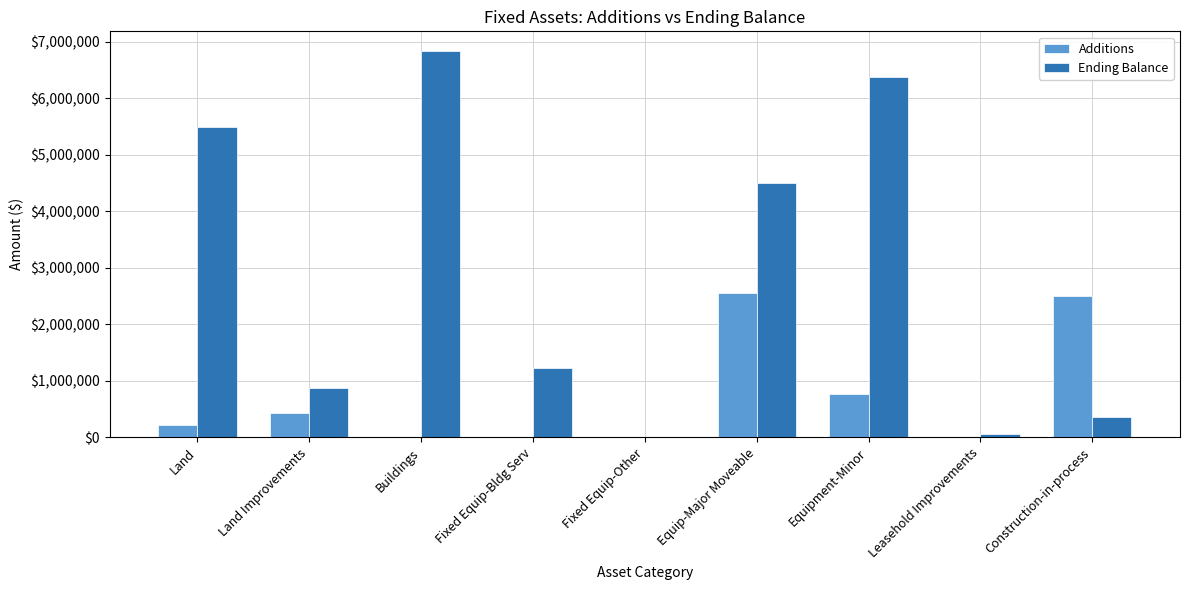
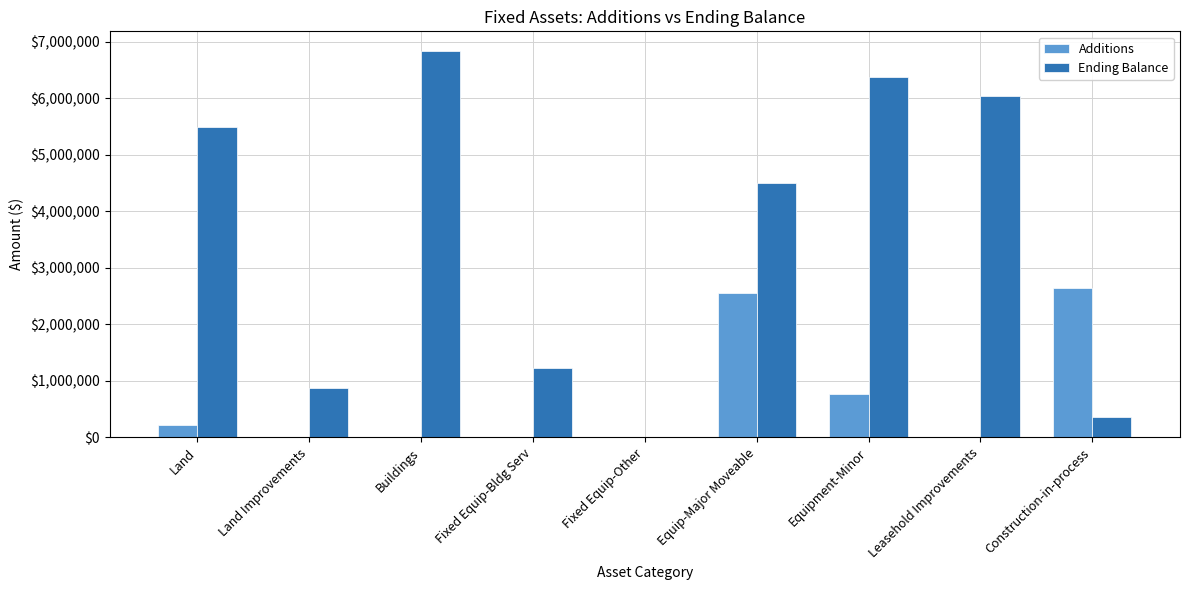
Additions, Land Improvements: $400,000 -> $0
Ending Balance, Leasehold Improvements: $100,000 -> $6,000,000
Additions, Construction-in-process: $2,500,000 -> $2,600,000
